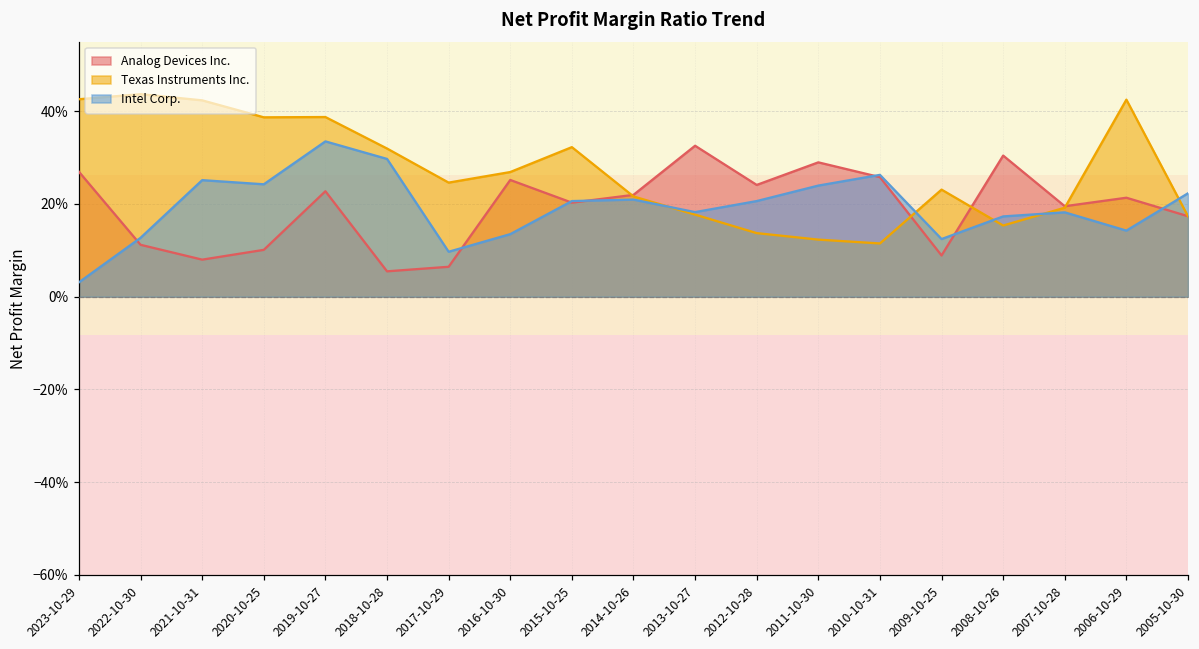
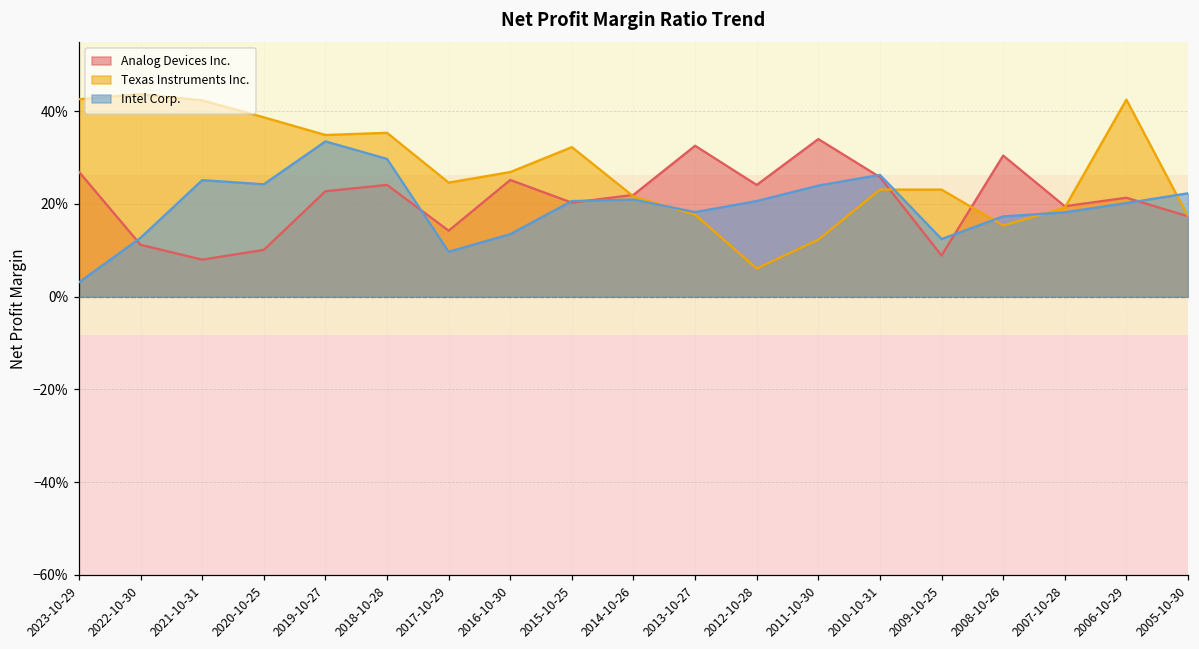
Texas Instruments Inc., 2019-10-27: 39% -> 35%
Analog Devices Inc., 2018-10-28: 5% -> 24%
Texas Instruments Inc., 2018-10-28: 32% -> 35%
Analog Devices Inc., 2017-10-29: 6% -> 14%
Texas Instruments Inc., 2012-10-28: 14% -> 6%
Analog Devices Inc., 2011-10-30: 29% -> 34%
Texas Instruments Inc., 2010-10-31: 11% -> 23%
Intel Corp., 2006-10-29: 14% -> 20%
